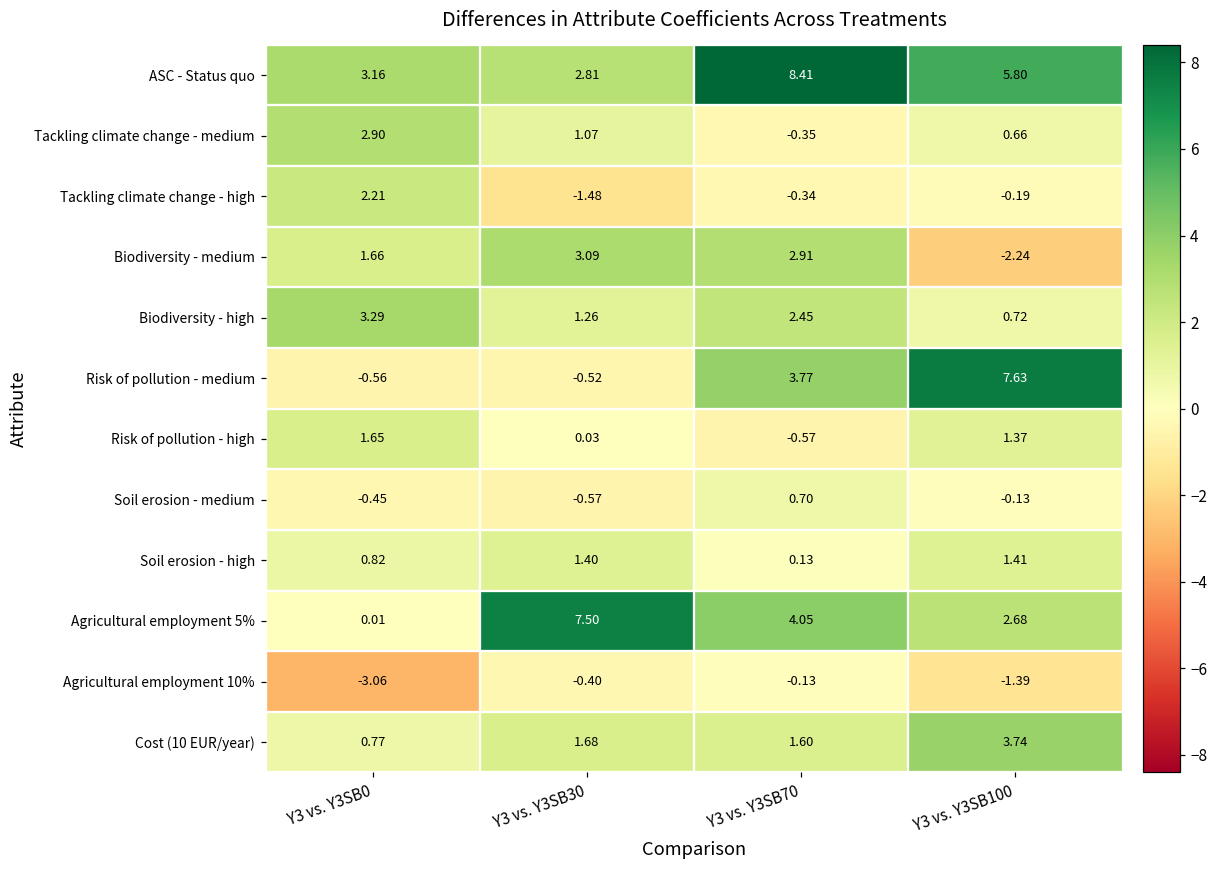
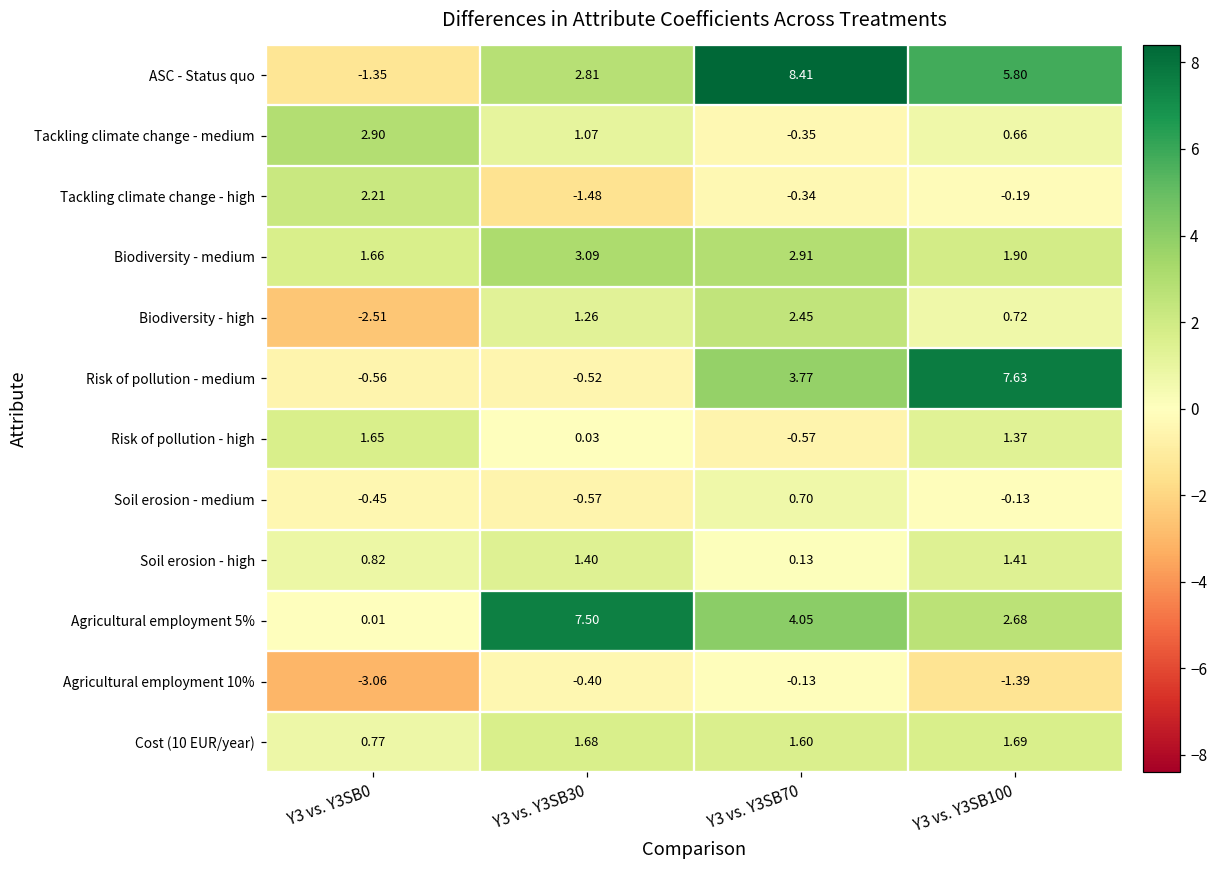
ASC - Status quo, Y3 vs. Y3SB0: 3.16 -> -1.35
Biodiversity - medium, Y3 vs. Y3SB100: -2.24 -> 1.90
Biodiversity - high, Y3 vs. Y3SB0: 3.29 -> -2.51
Cost (10 EUR/year), Y3 vs. Y3SB100: 3.74 -> 1.69
